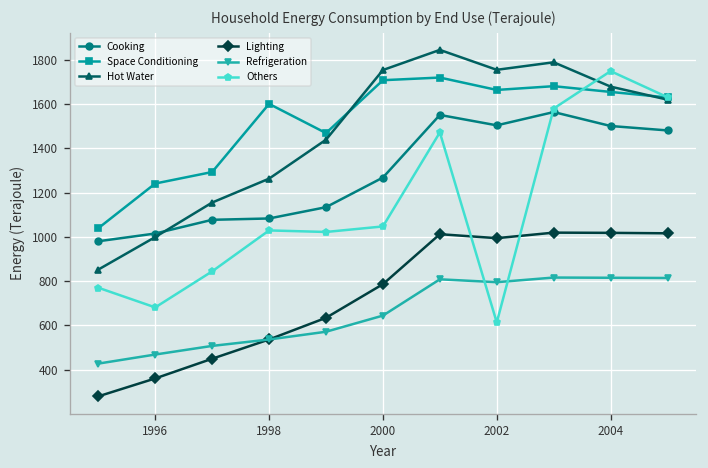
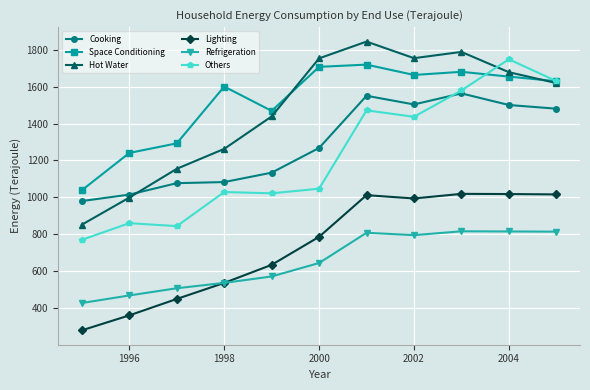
Others, 1996: 680 -> 860
Others, 2002: 610 -> 1440
